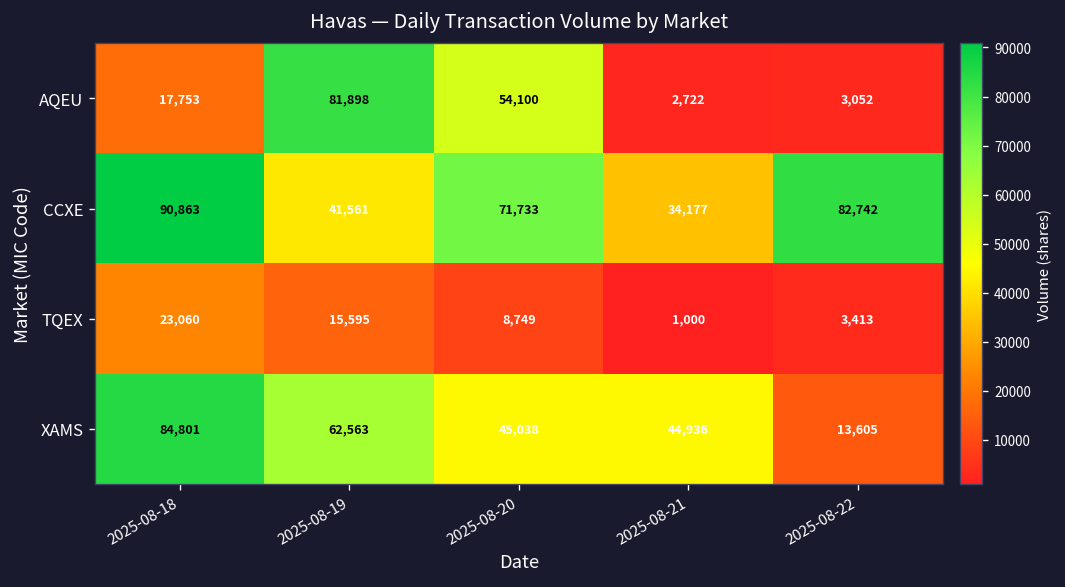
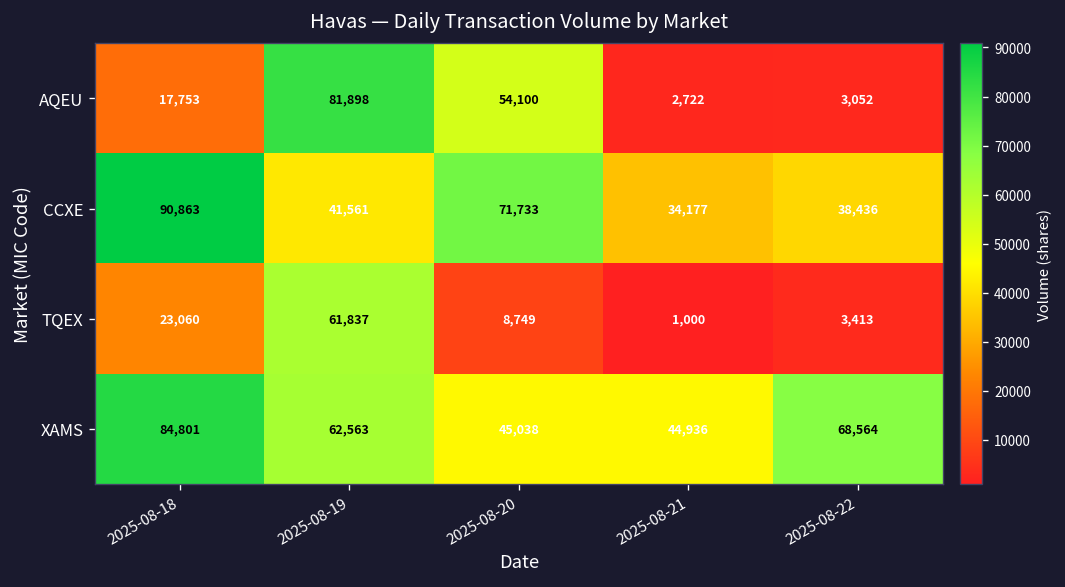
CCXE, 2025-08-22: 82,742 -> 38,436
TQEX, 2025-08-19: 15,595 -> 61,837
XAMS, 2025-08-22: 13,605 -> 68,564
